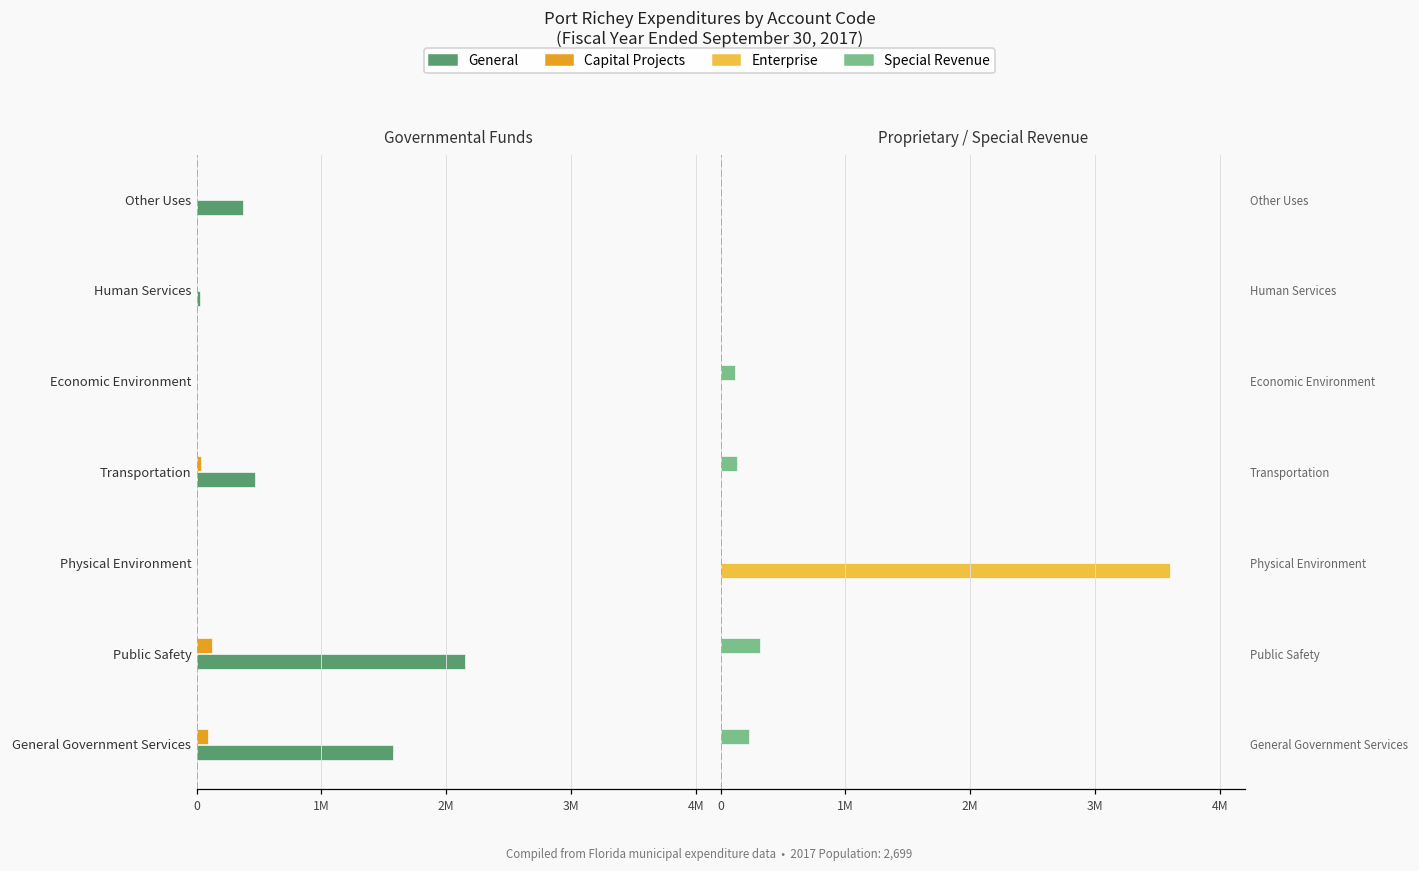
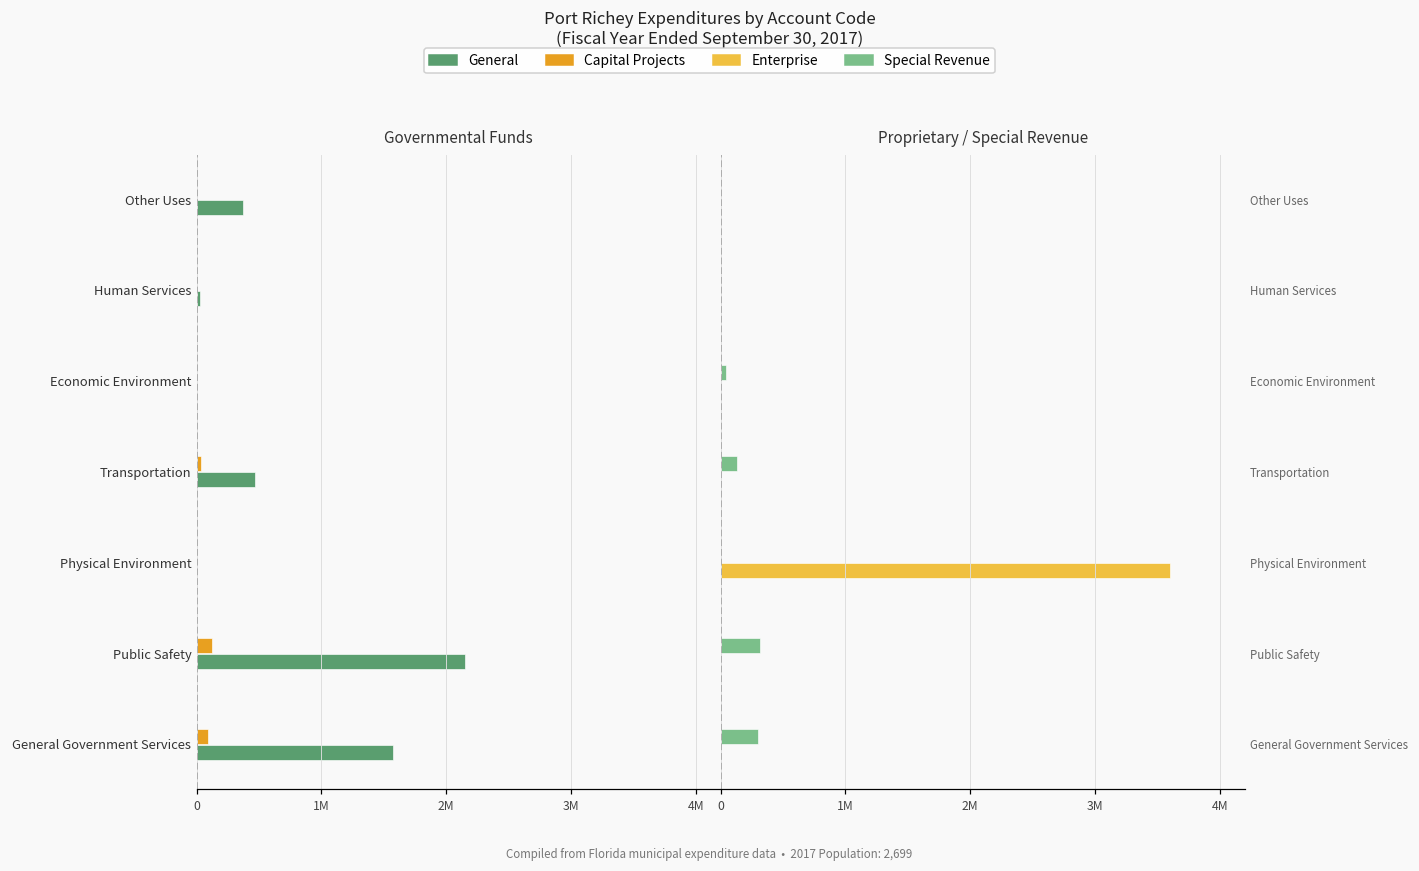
Proprietary / Special Revenue, Special Revenue, Economic Environment: 120000 -> 40000
Proprietary / Special Revenue, Special Revenue, General Government Services: 230000 -> 300000
